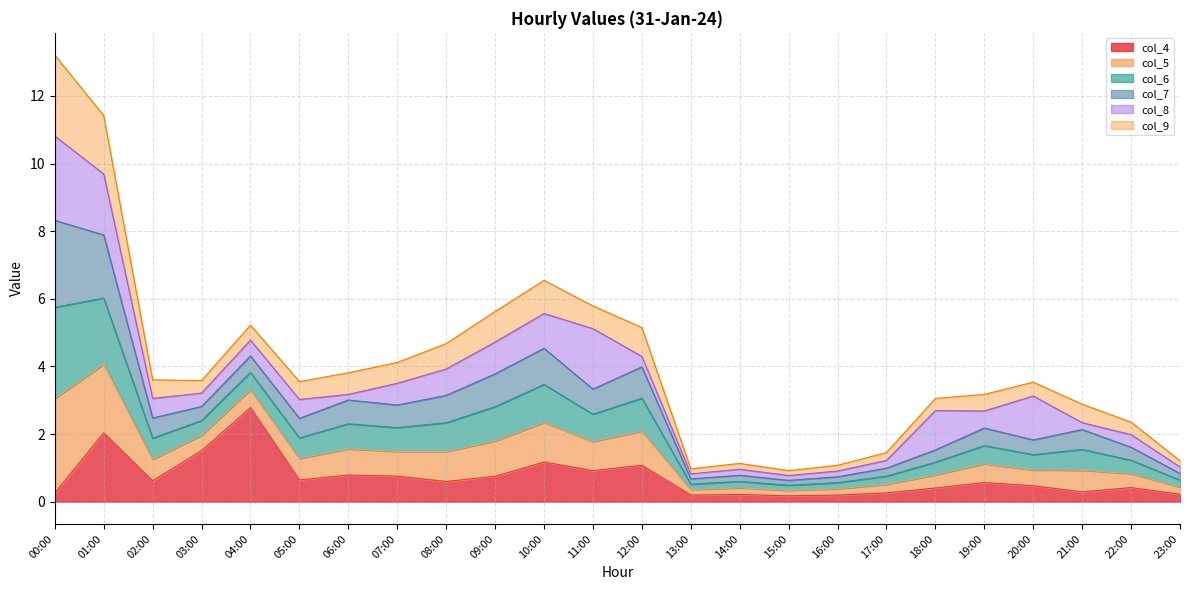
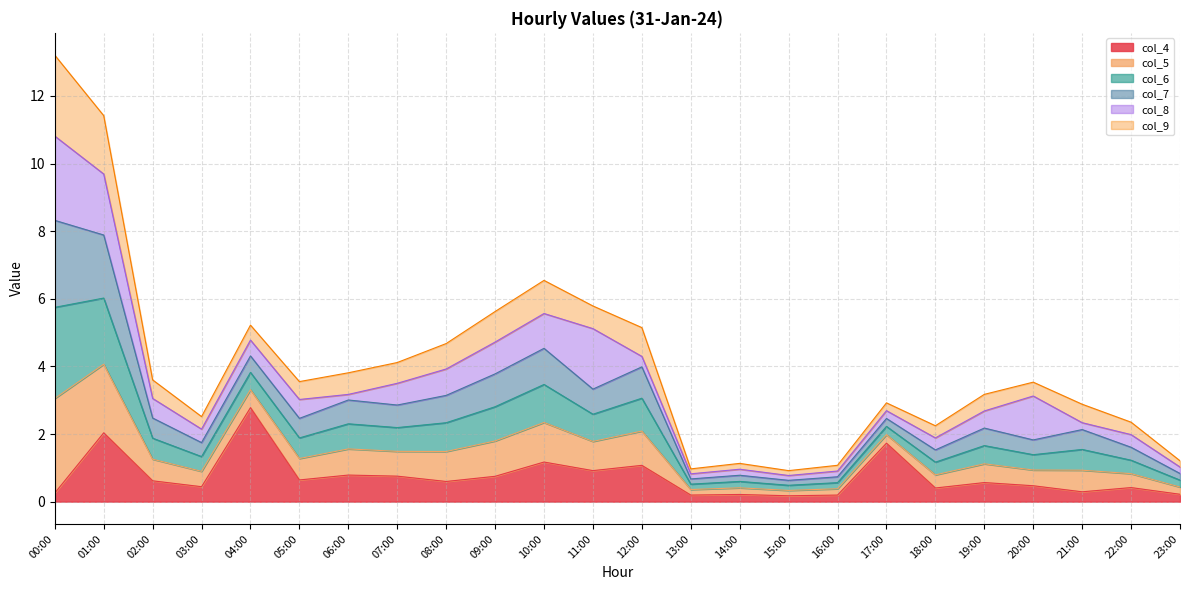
col_4, 03:00: 1.5 -> 0.4
col_4, 17:00: 0.3 -> 1.7
col_8, 18:00: 1.2 -> 0.4
